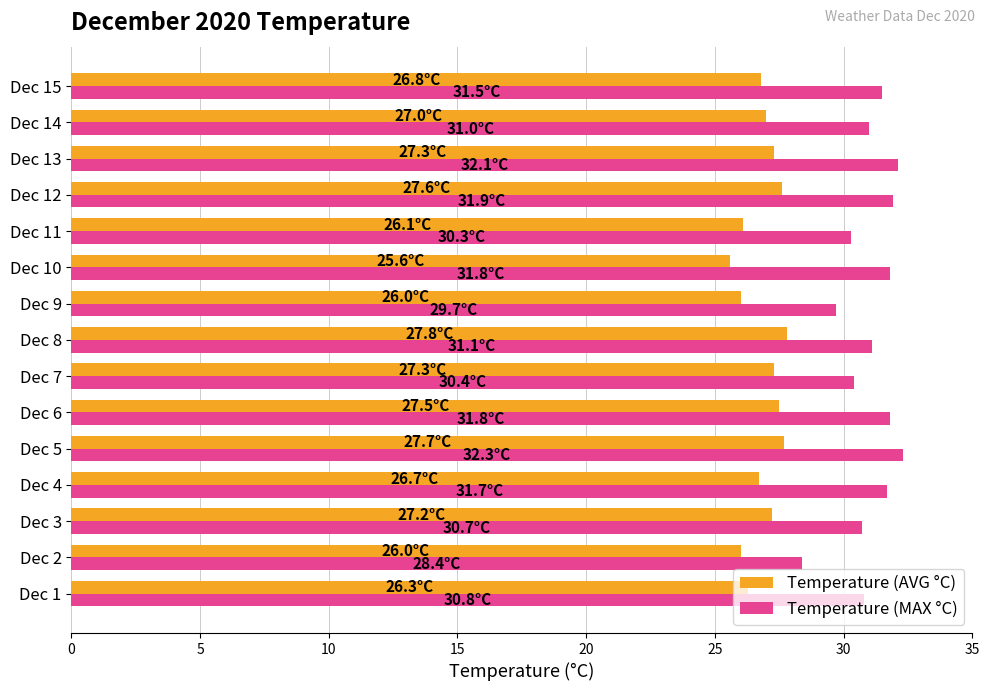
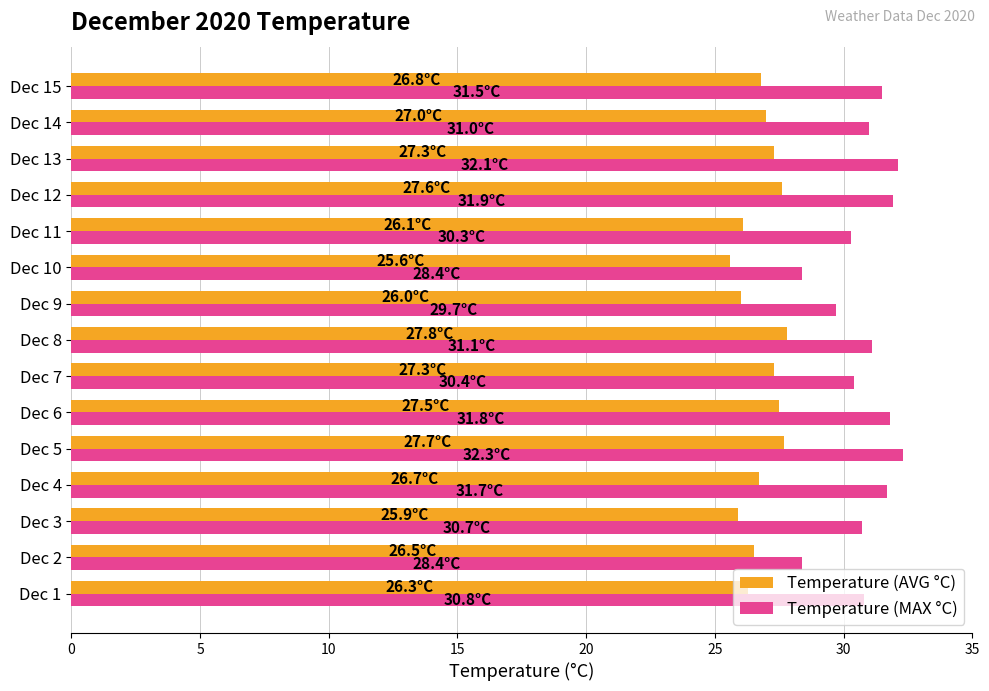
Temperature (MAX °C), Dec 10: 31.8°C -> 28.4°C
Temperature (AVG °C), Dec 3: 27.2°C -> 25.9°C
Temperature (AVG °C), Dec 2: 26.0°C -> 26.5°C
